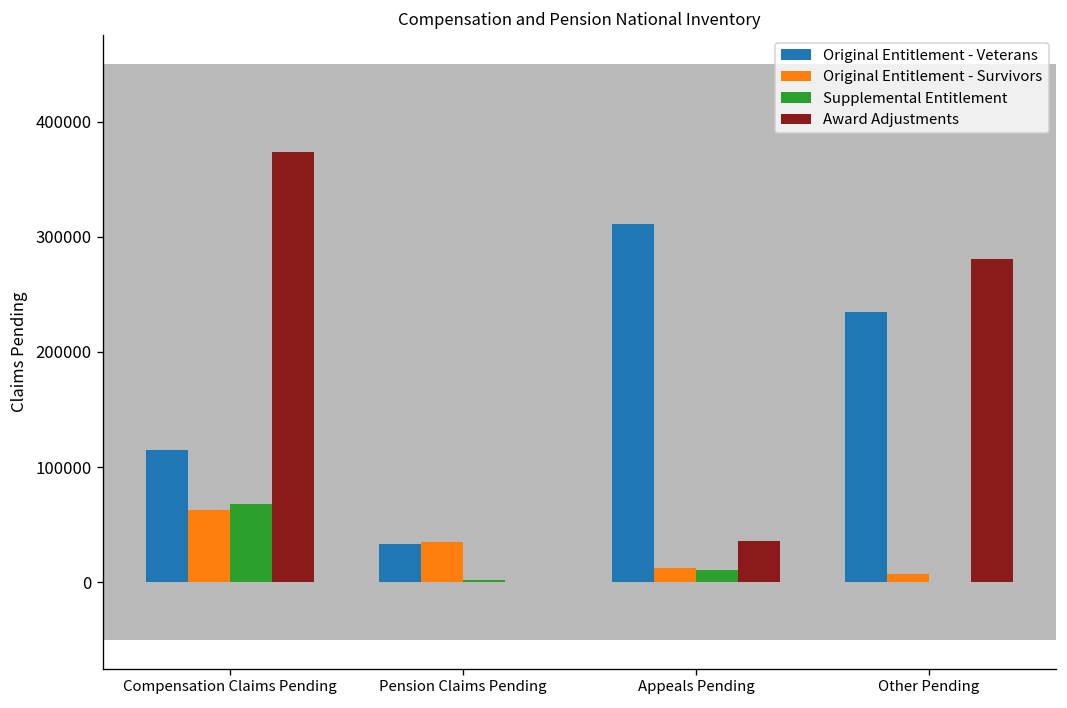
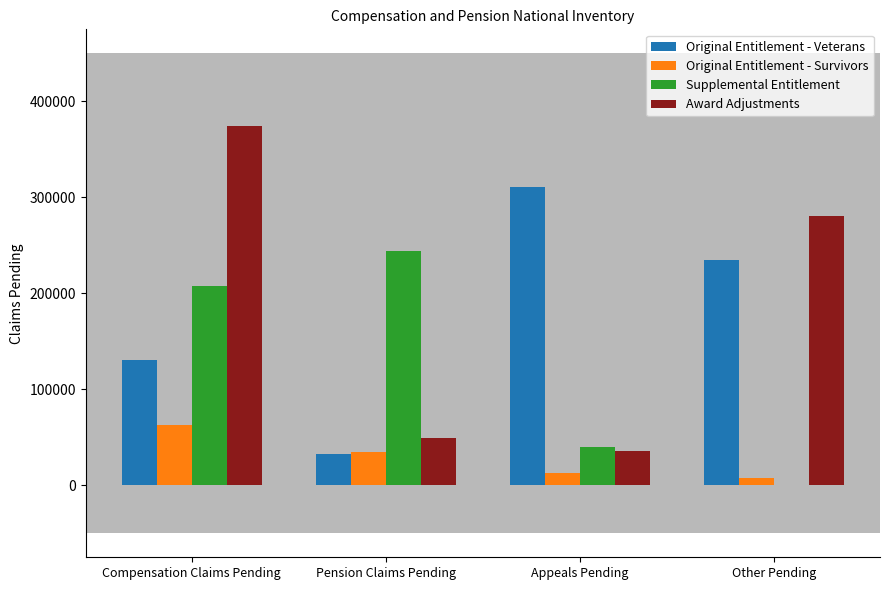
Original Entitlement - Veterans, Compensation Claims Pending: 120000 -> 130000
Supplemental Entitlement, Compensation Claims Pending: 70000 -> 210000
Supplemental Entitlement, Pension Claims Pending: 0 -> 240000
Award Adjustments, Pension Claims Pending: 0 -> 50000
Supplemental Entitlement, Appeals Pending: 10000 -> 40000
